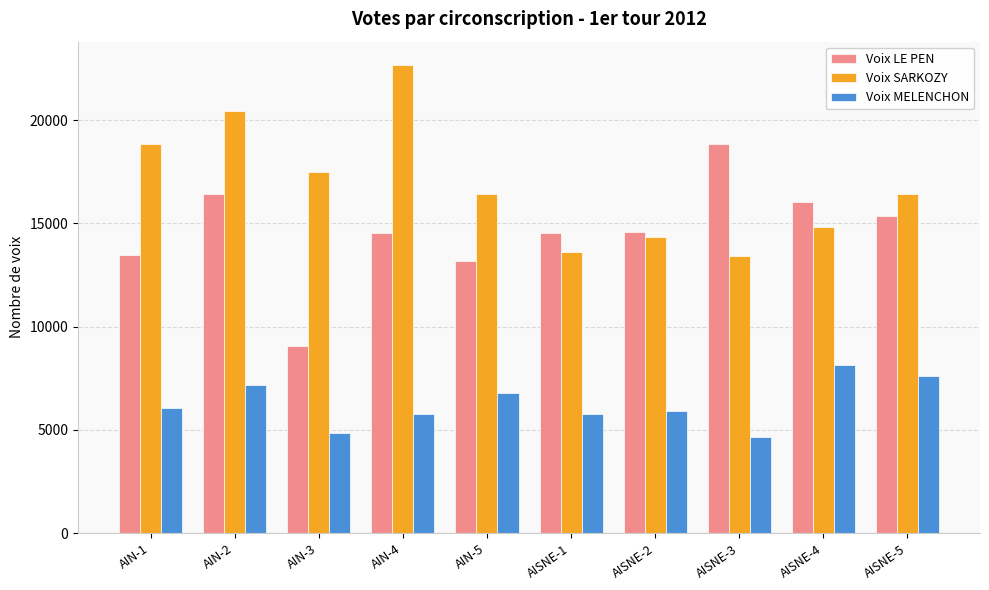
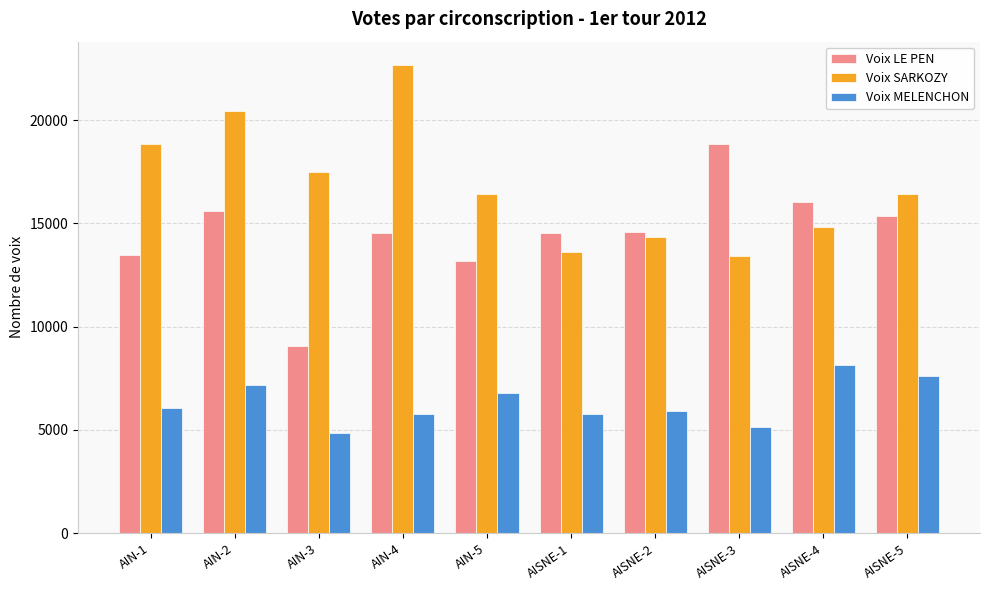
Voix LE PEN, AIN-2: 16400 -> 15600
Voix MELENCHON, AISNE-3: 4700 -> 5100
